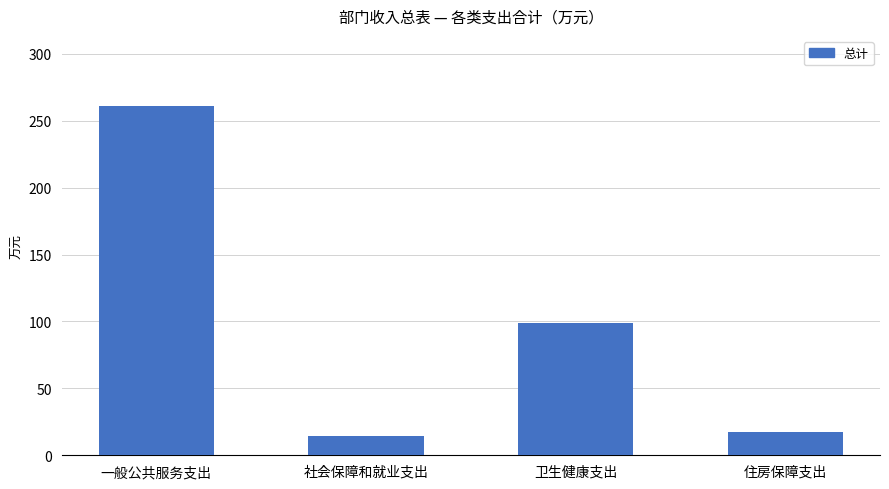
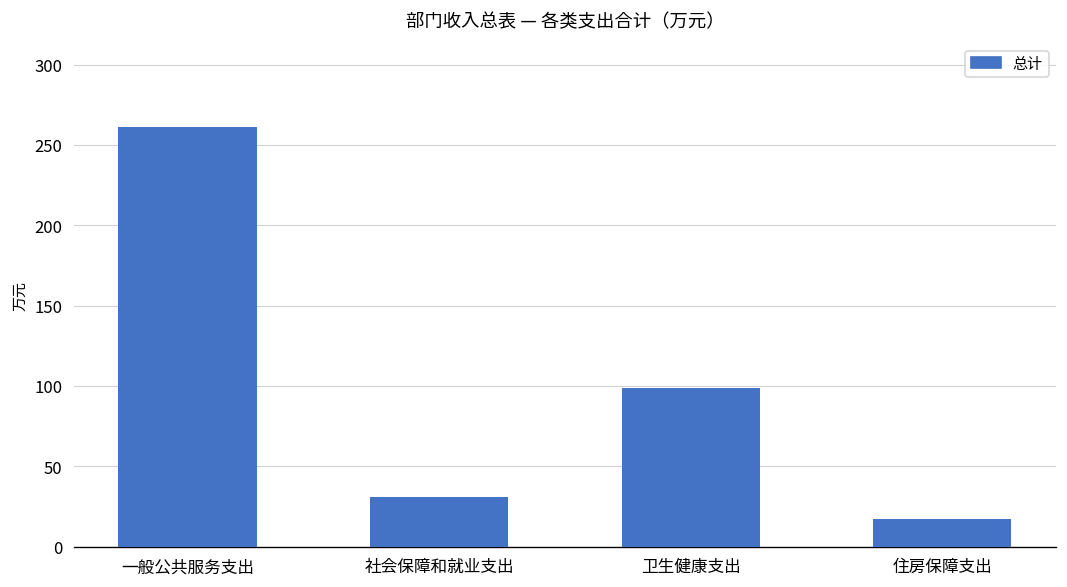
社会保障和就业支出: 14 -> 31
